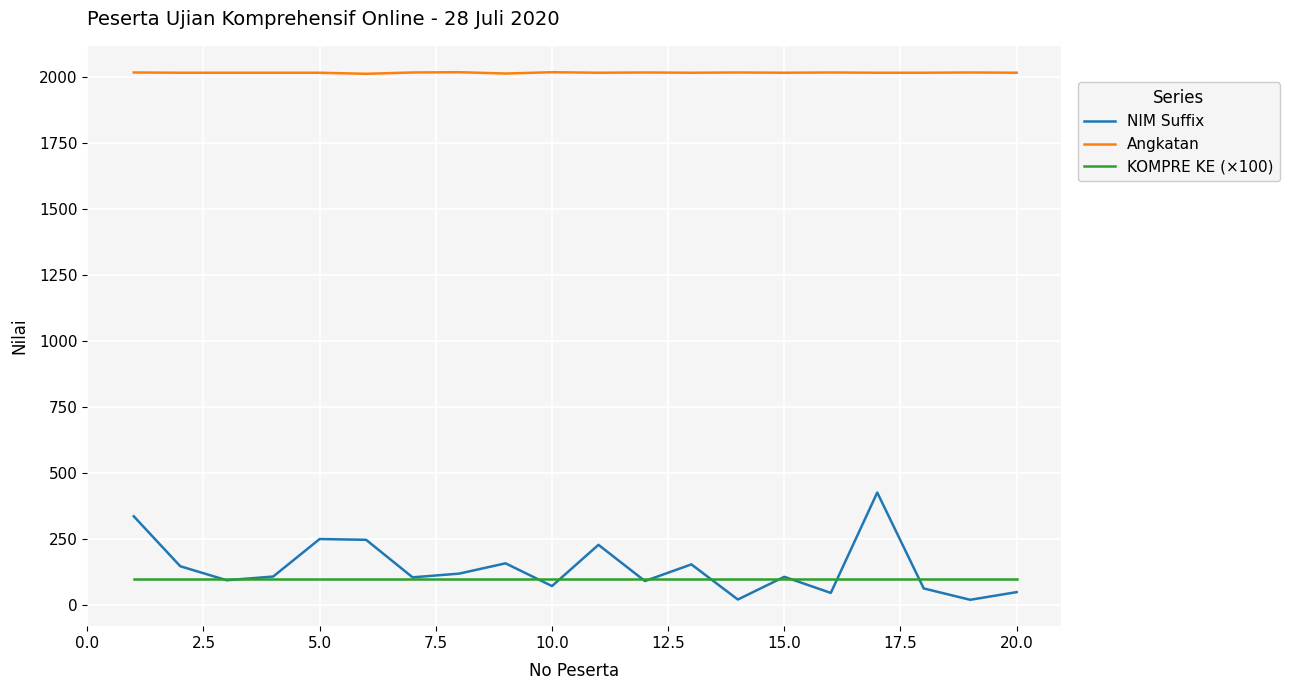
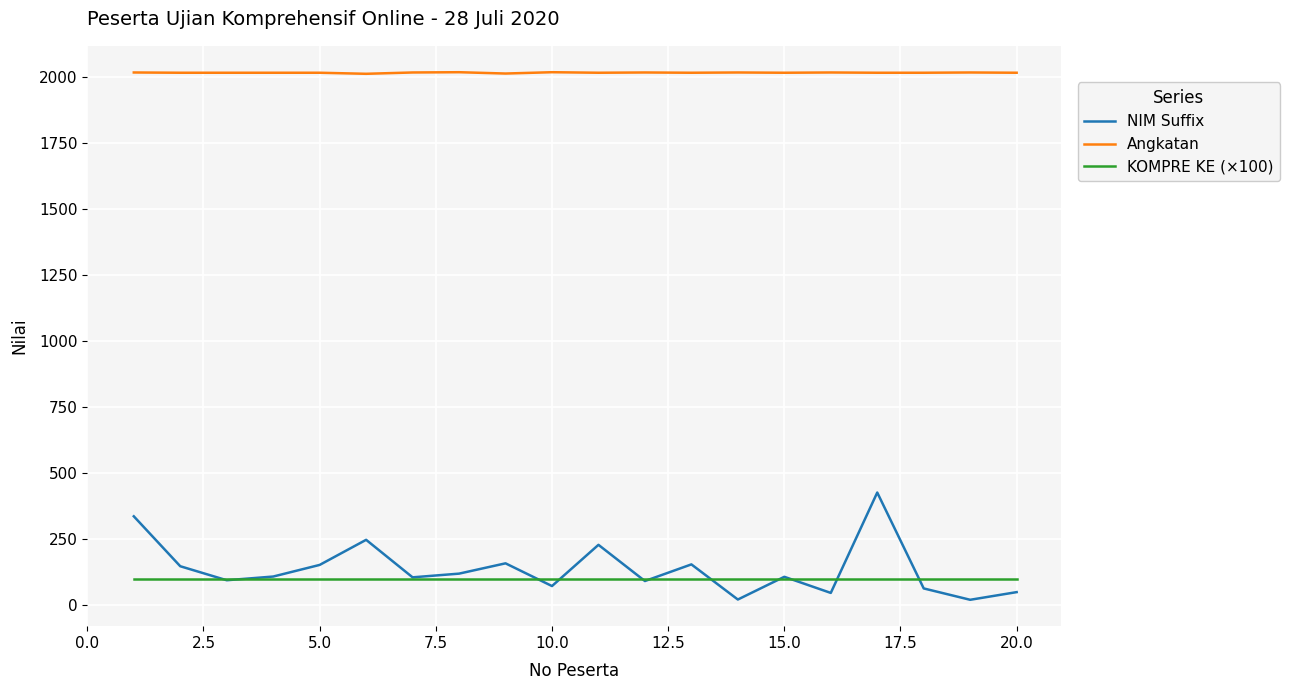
NIM Suffix, 5.0: 250 -> 150
